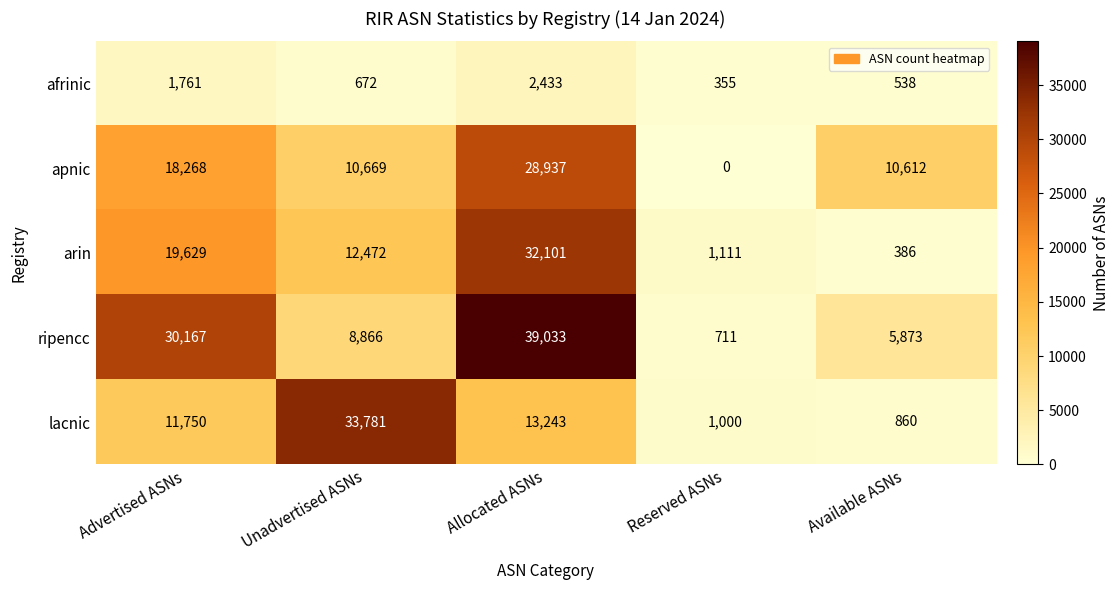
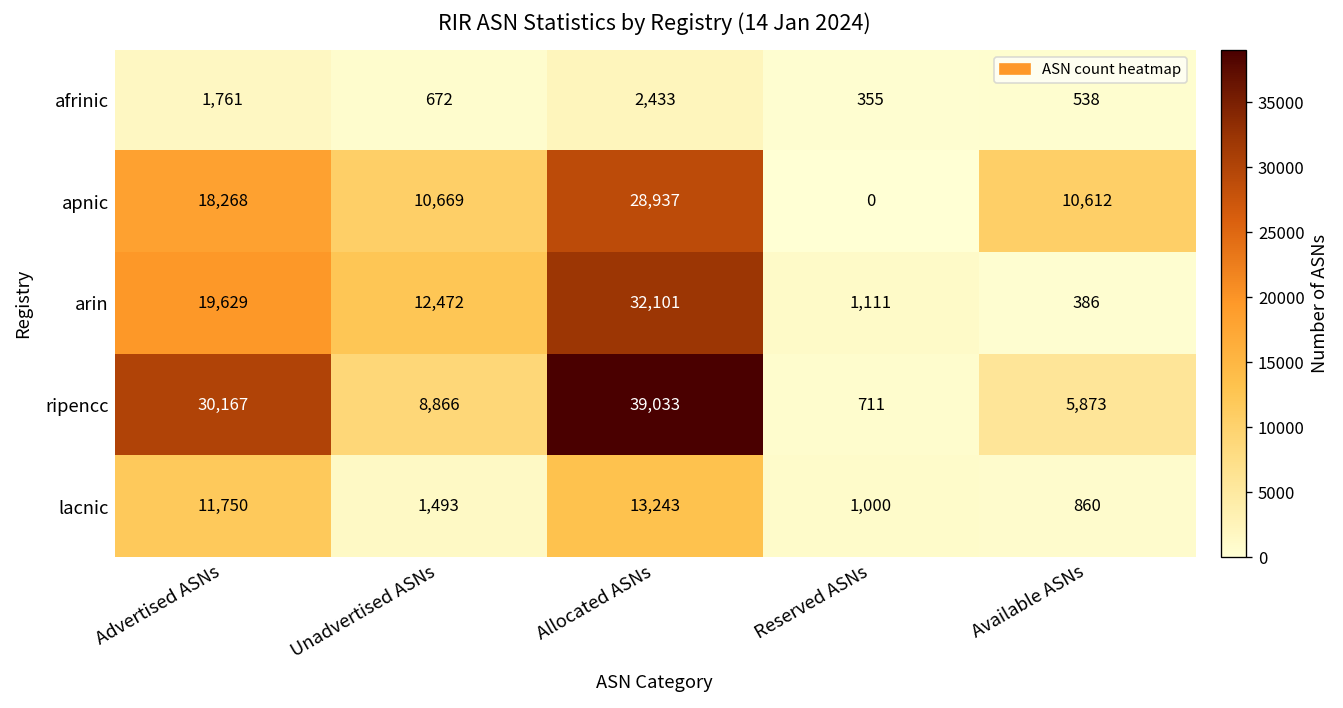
lacnic, Unadvertised ASNs: 33,781 -> 1,493
